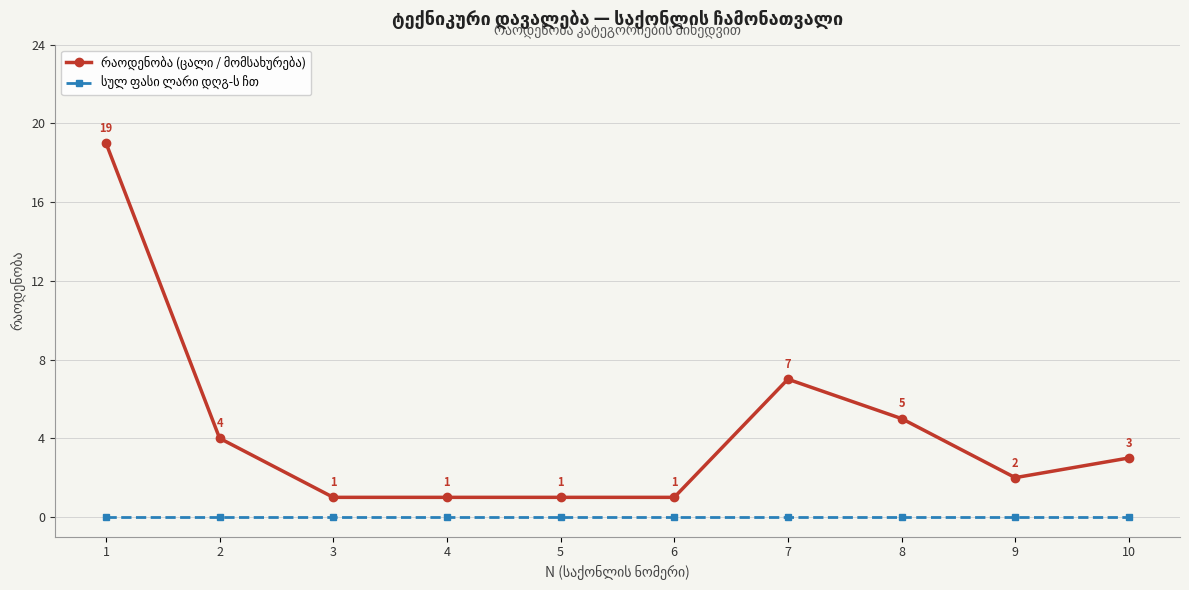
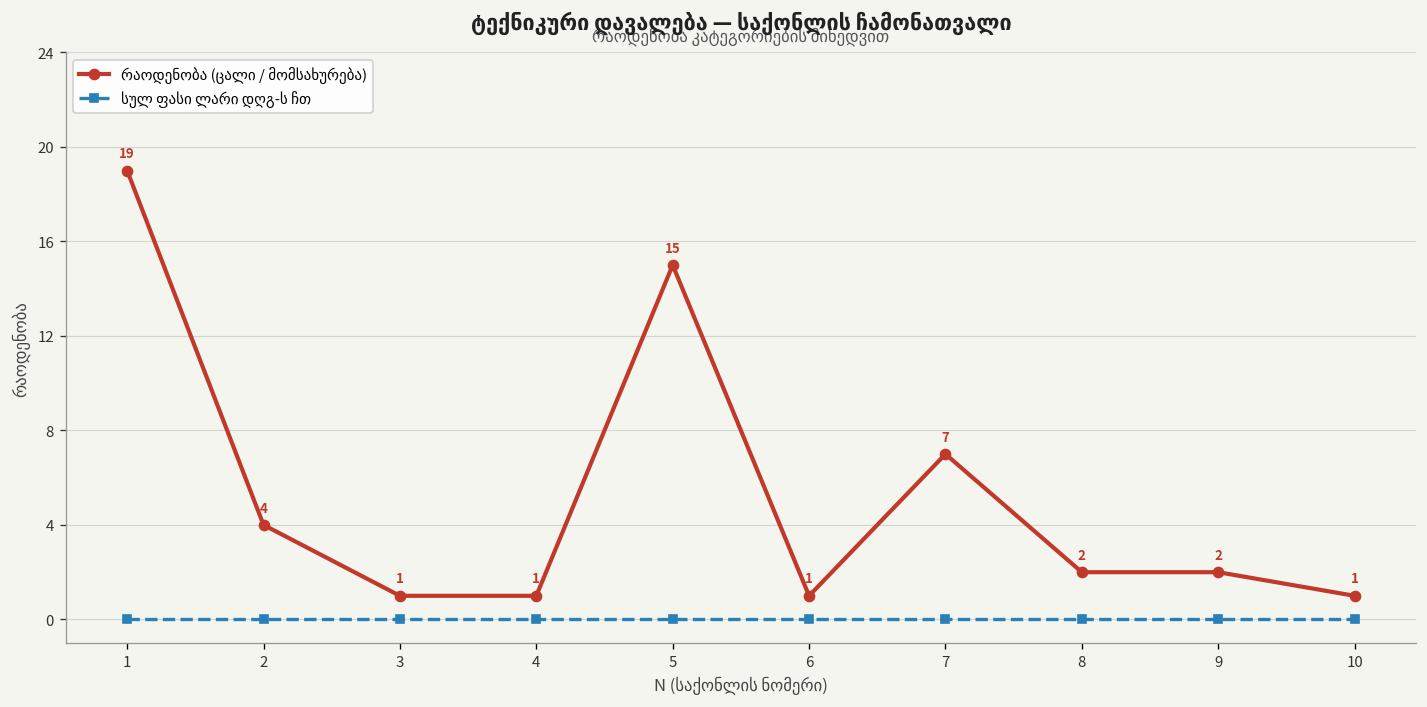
რაოდენობა (ცალი / მომსახურება), 5: 1 -> 15
რაოდენობა (ცალი / მომსახურება), 8: 5 -> 2
რაოდენობა (ცალი / მომსახურება), 10: 3 -> 1
